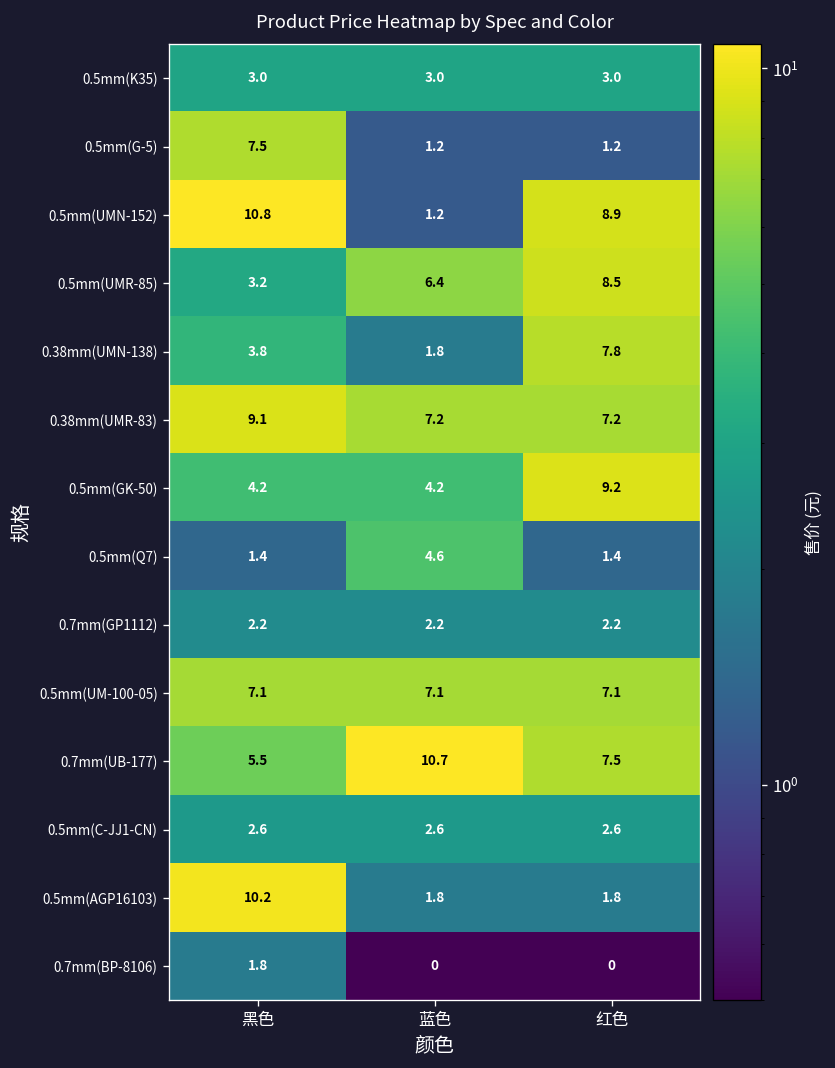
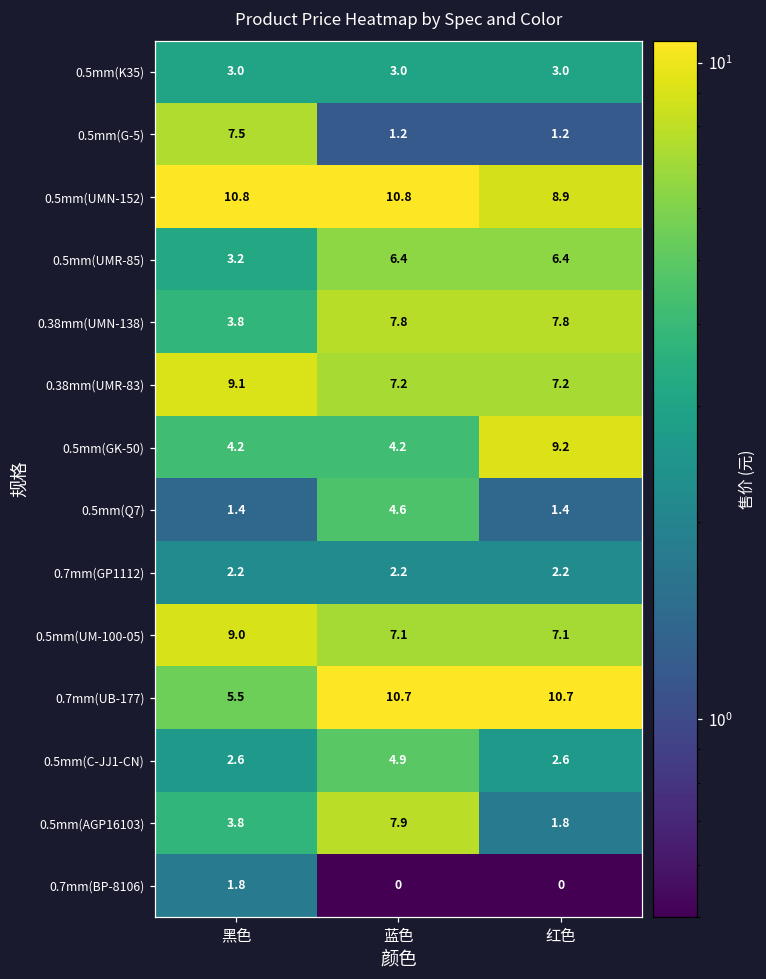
0.5mm(UMN-152), 蓝色: 1.2 -> 10.8
0.5mm(UMR-85), 红色: 8.5 -> 6.4
0.38mm(UMN-138), 蓝色: 1.8 -> 7.8
0.5mm(UM-100-05), 黑色: 7.1 -> 9.0
0.7mm(UB-177), 红色: 7.5 -> 10.7
0.5mm(C-JJ1-CN), 蓝色: 2.6 -> 4.9
0.5mm(AGP16103), 黑色: 10.2 -> 3.8
0.5mm(AGP16103), 蓝色: 1.8 -> 7.9
